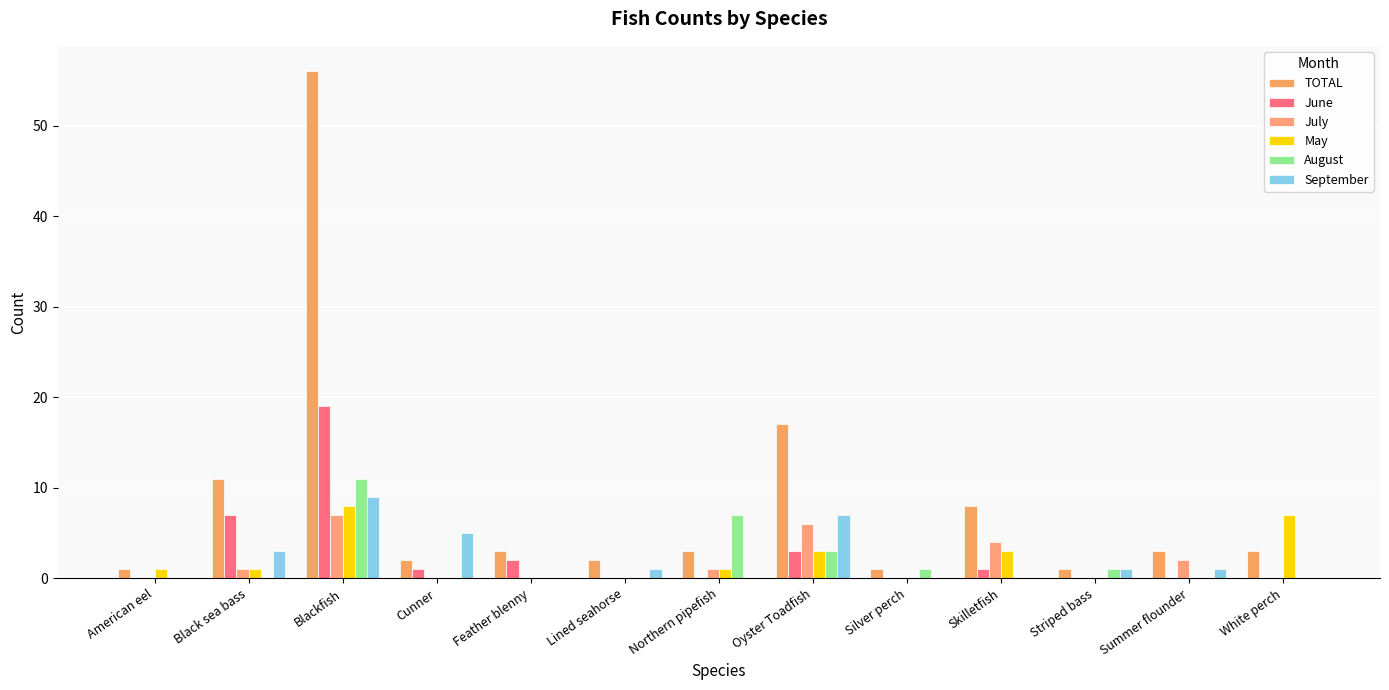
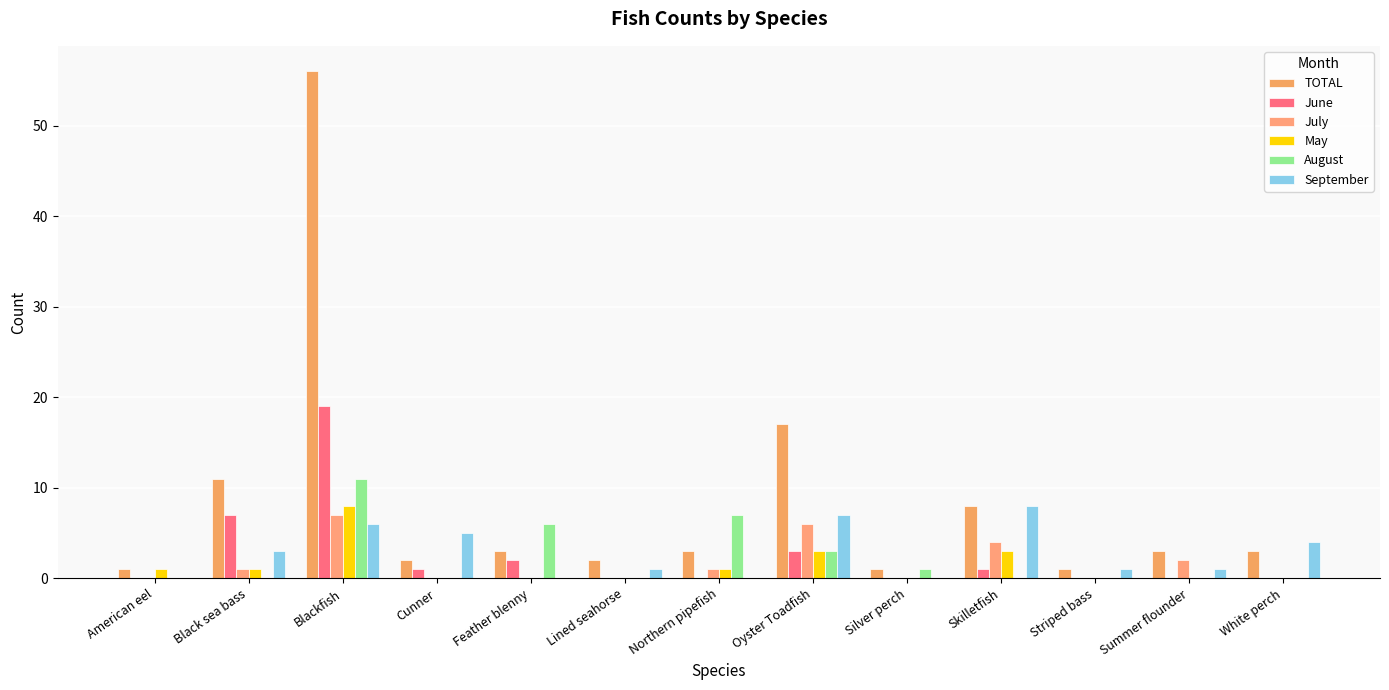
September, Blackfish: 9 -> 6
August, Feather blenny: 0 -> 6
September, Skilletfish: 0 -> 8
August, Striped bass: 1 -> 0
May, White perch: 7 -> 0
September, White perch: 0 -> 4
